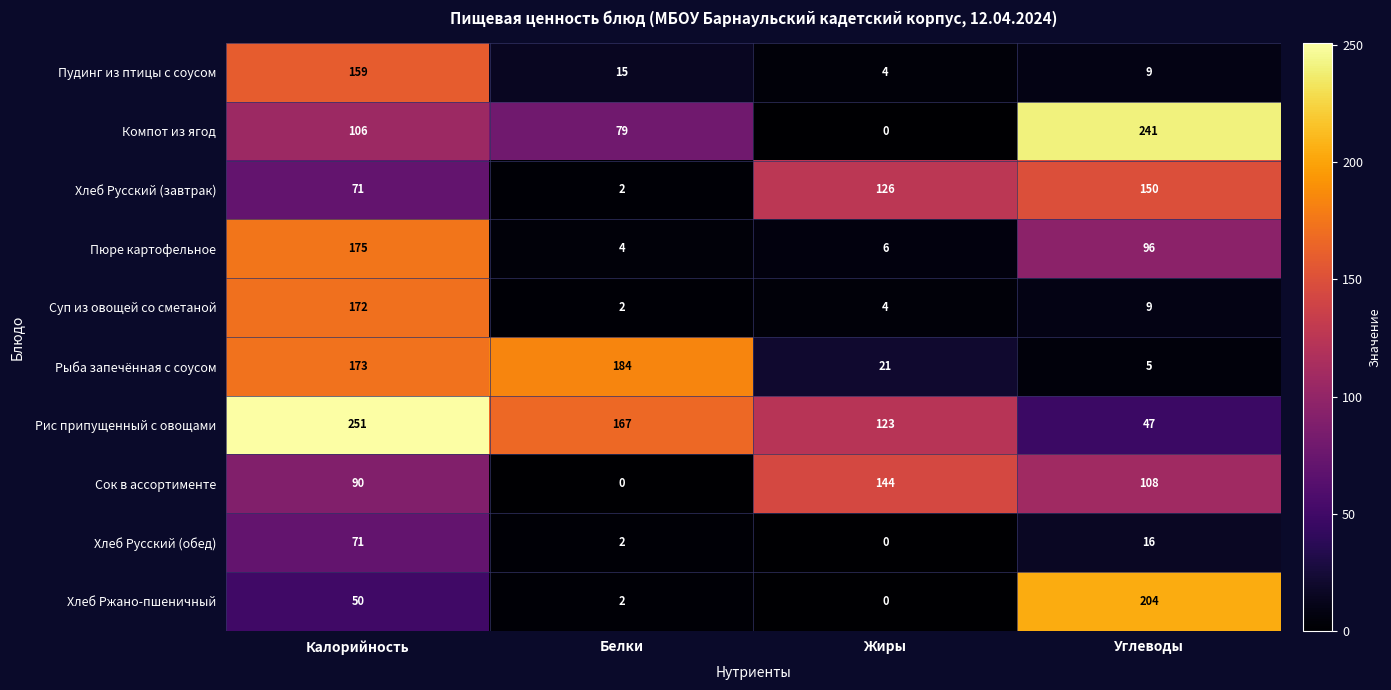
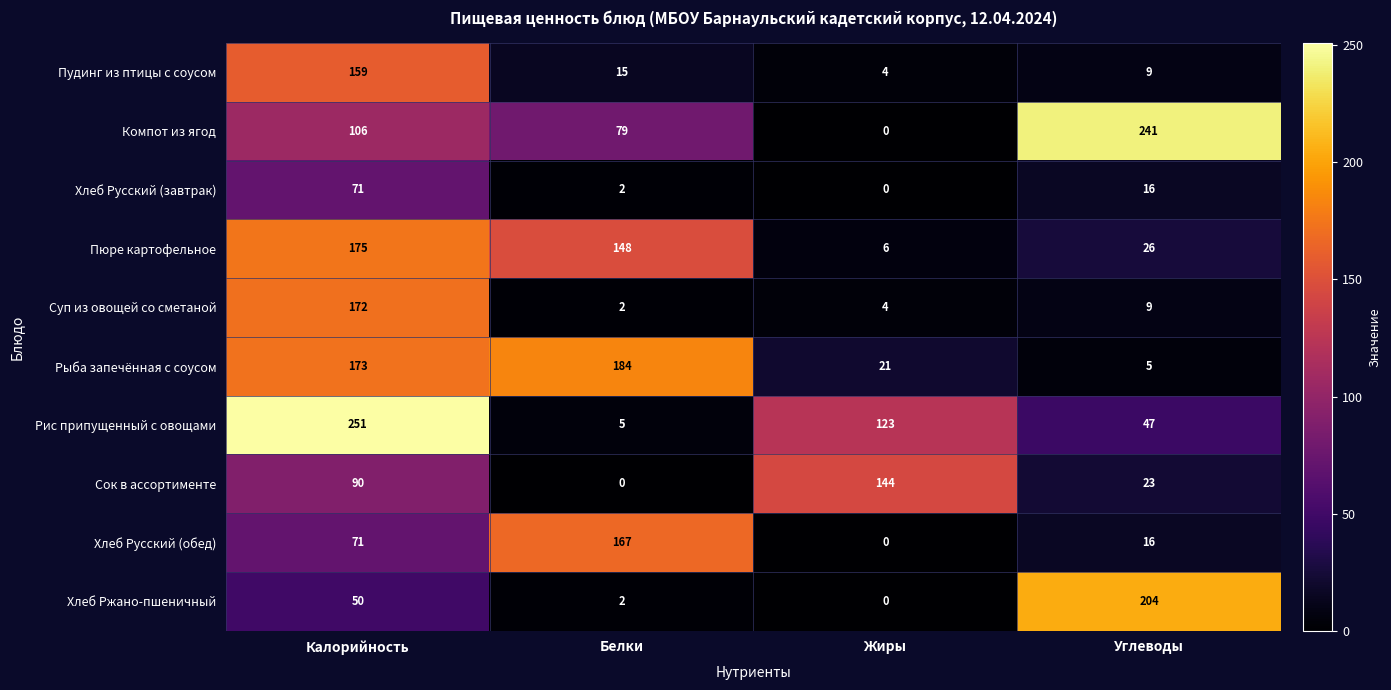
Хлеб Русский (завтрак), Жиры: 126 -> 0
Хлеб Русский (завтрак), Углеводы: 150 -> 16
Пюре картофельное, Белки: 4 -> 148
Пюре картофельное, Углеводы: 96 -> 26
Рис припущенный с овощами, Белки: 167 -> 5
Сок в ассортименте, Углеводы: 108 -> 23
Хлеб Русский (обед), Белки: 2 -> 167
